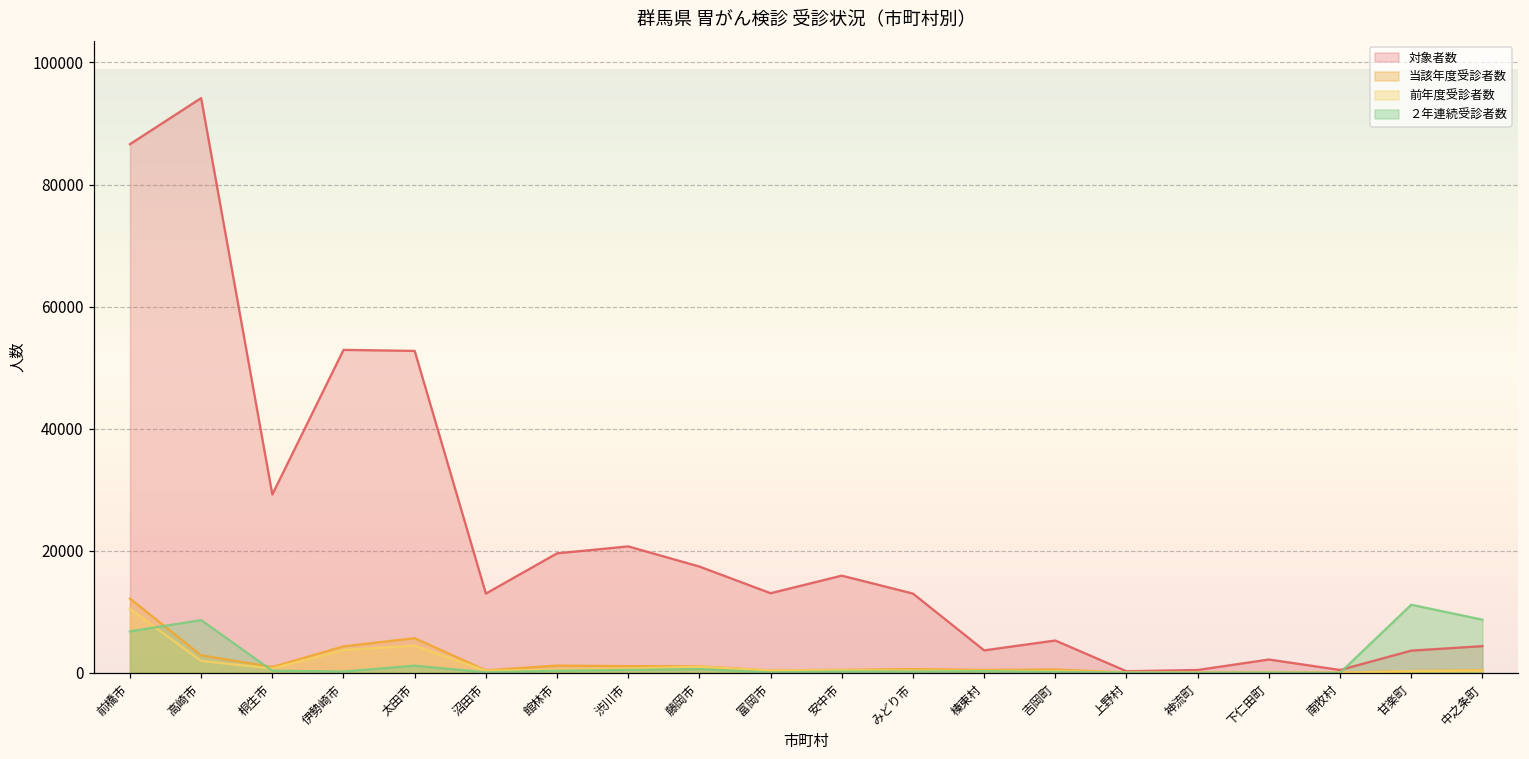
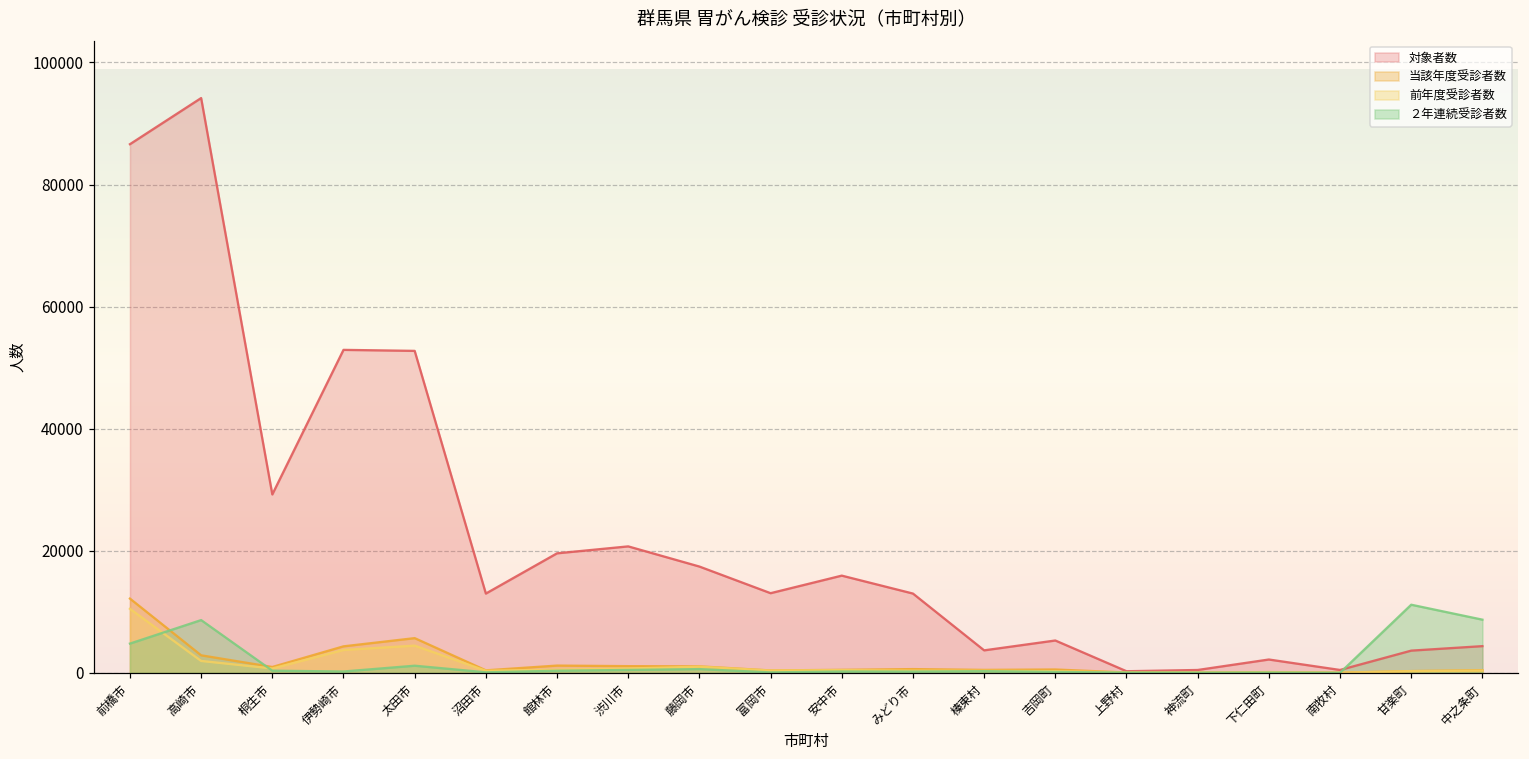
２年連続受診者数, 前橋市: 7000 -> 5000
